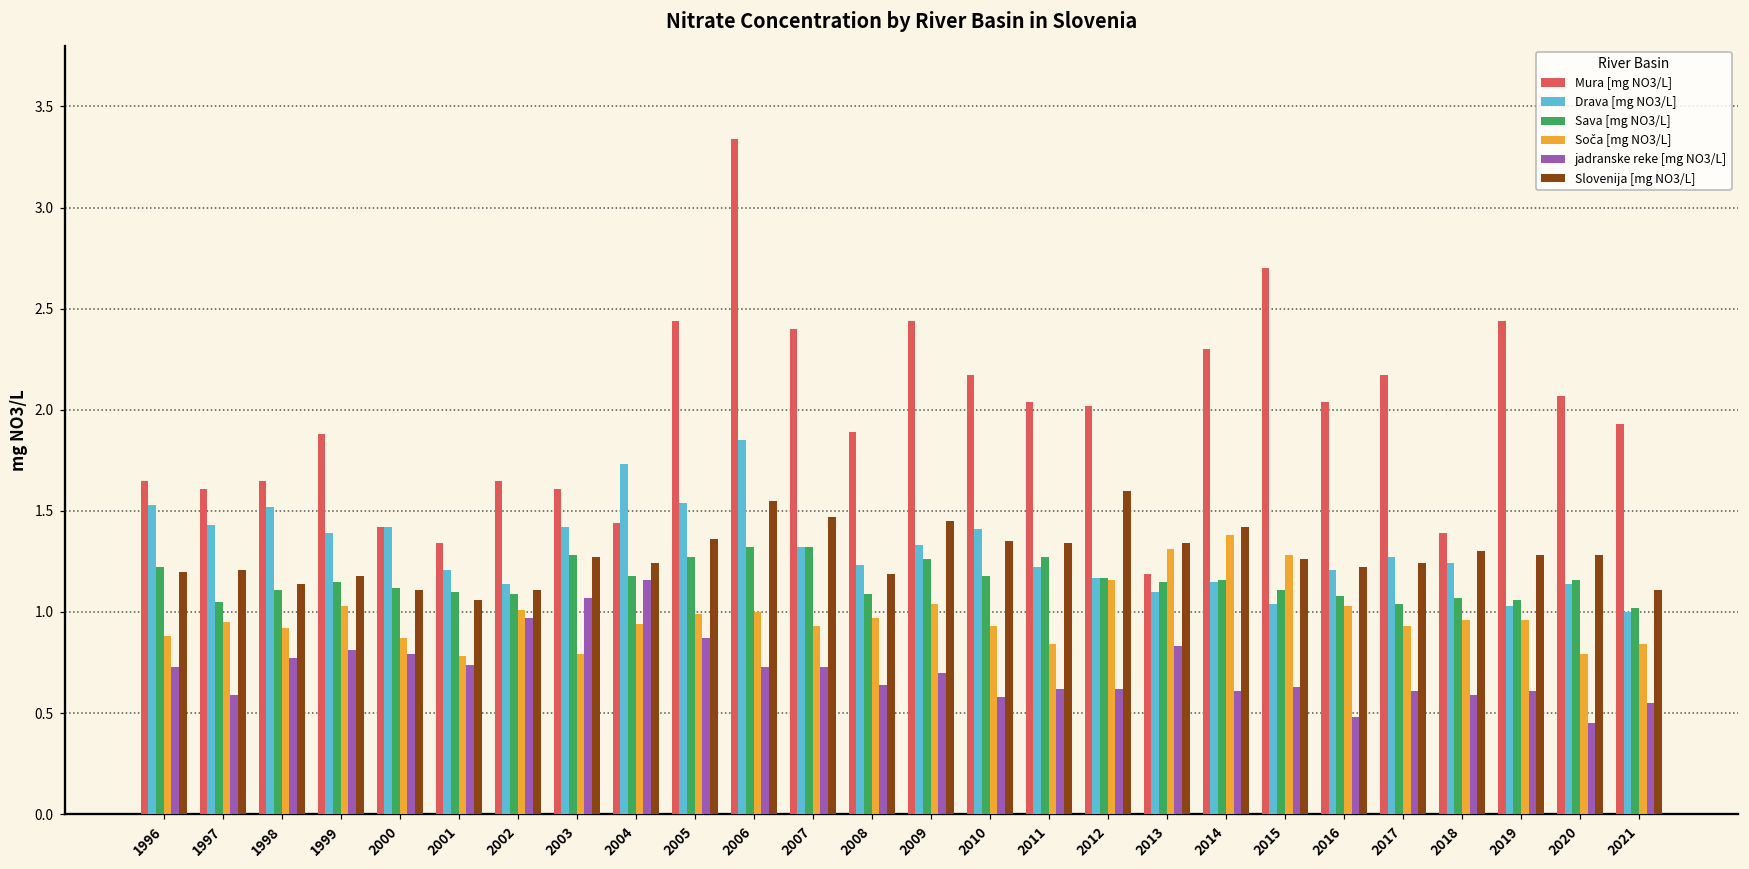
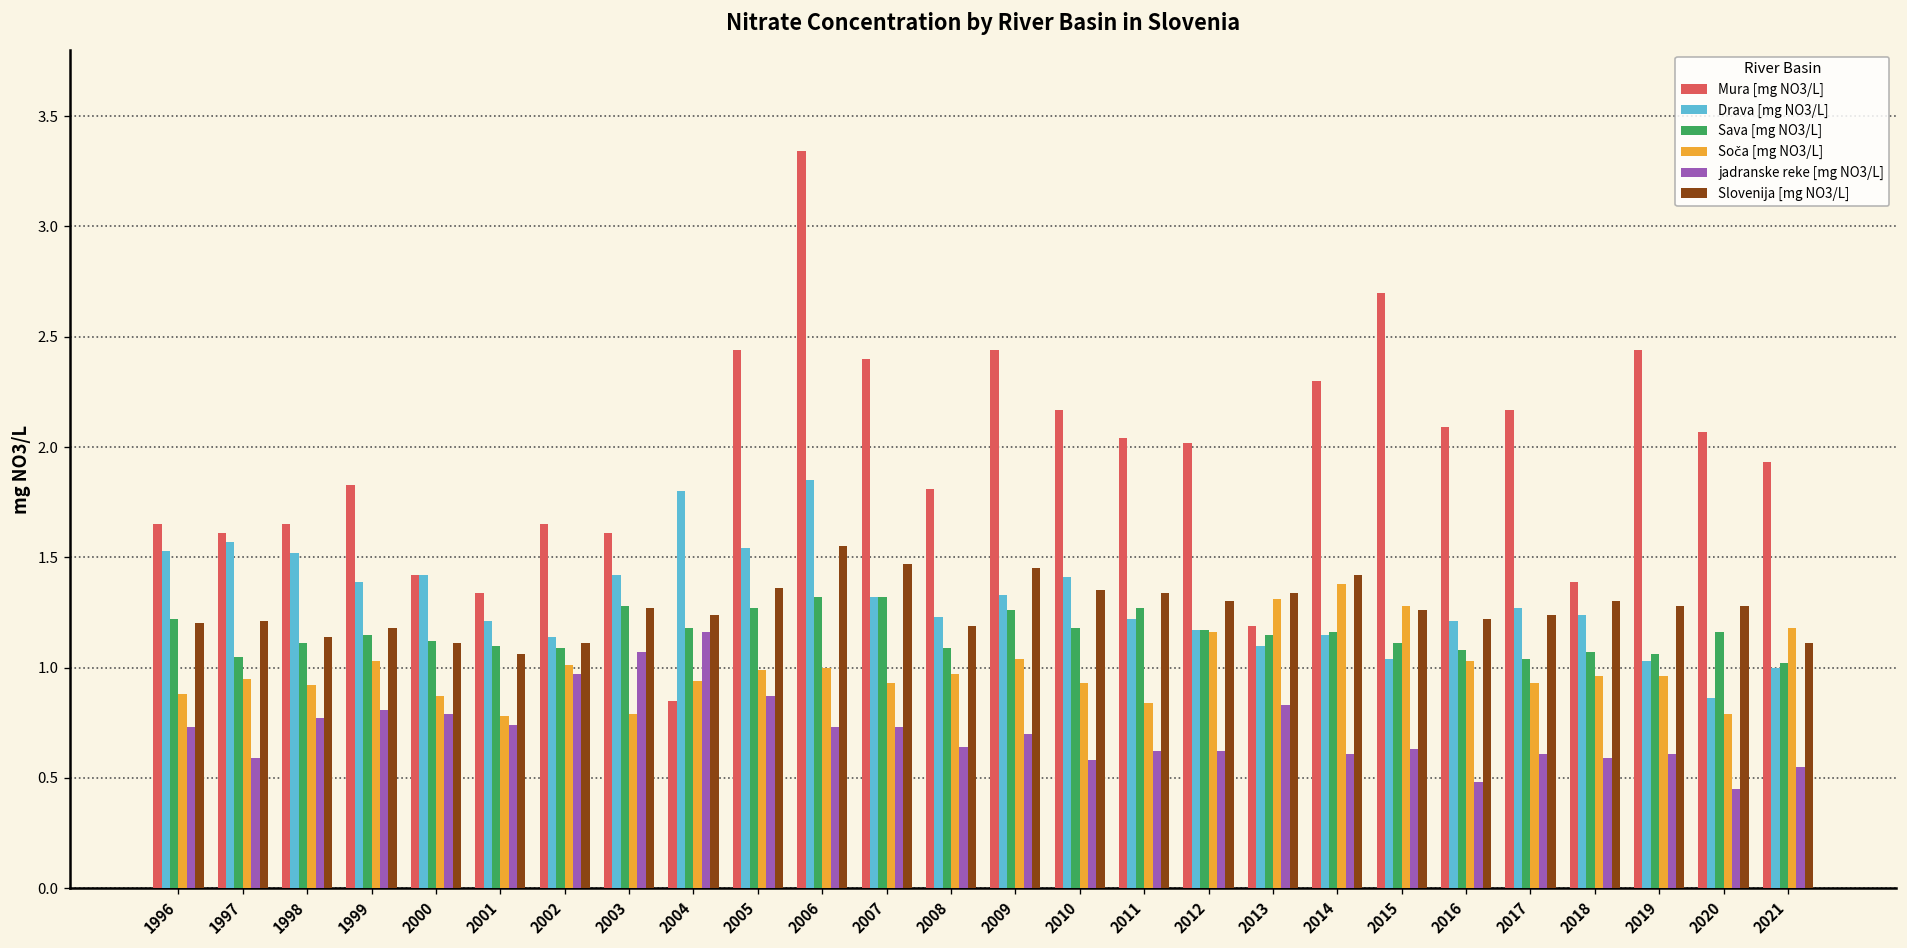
Drava [mg NO3/L], 1997: 1.43 -> 1.57
Mura [mg NO3/L], 1999: 1.88 -> 1.83
Mura [mg NO3/L], 2004: 1.44 -> 0.85
Drava [mg NO3/L], 2004: 1.73 -> 1.80
Mura [mg NO3/L], 2008: 1.89 -> 1.81
Slovenija [mg NO3/L], 2012: 1.6 -> 1.3
Mura [mg NO3/L], 2016: 2.04 -> 2.09
Drava [mg NO3/L], 2020: 1.14 -> 0.86
Soča [mg NO3/L], 2021: 0.84 -> 1.18
